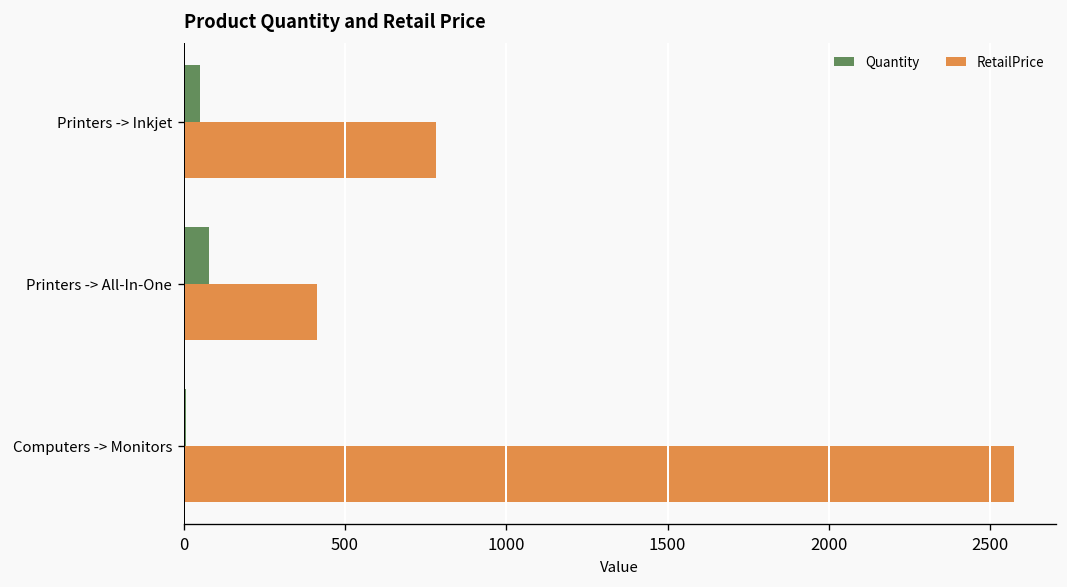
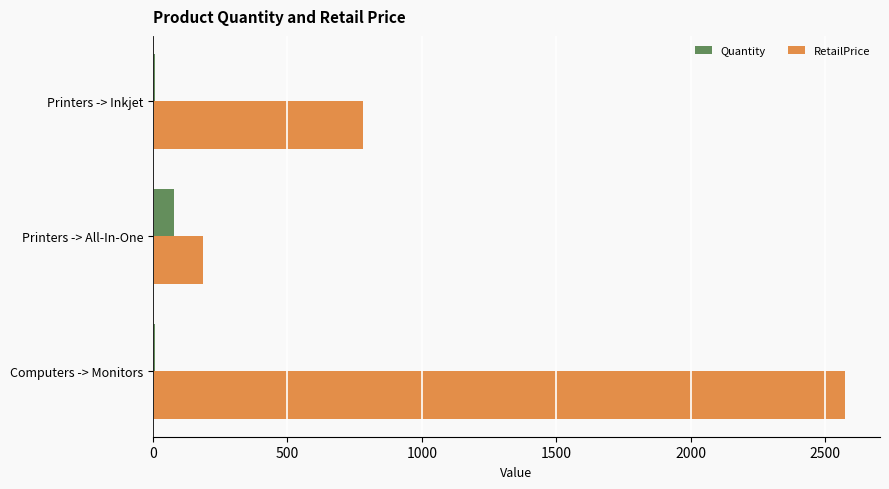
Quantity, Printers -> Inkjet: 50 -> 10
RetailPrice, Printers -> All-In-One: 410 -> 190
